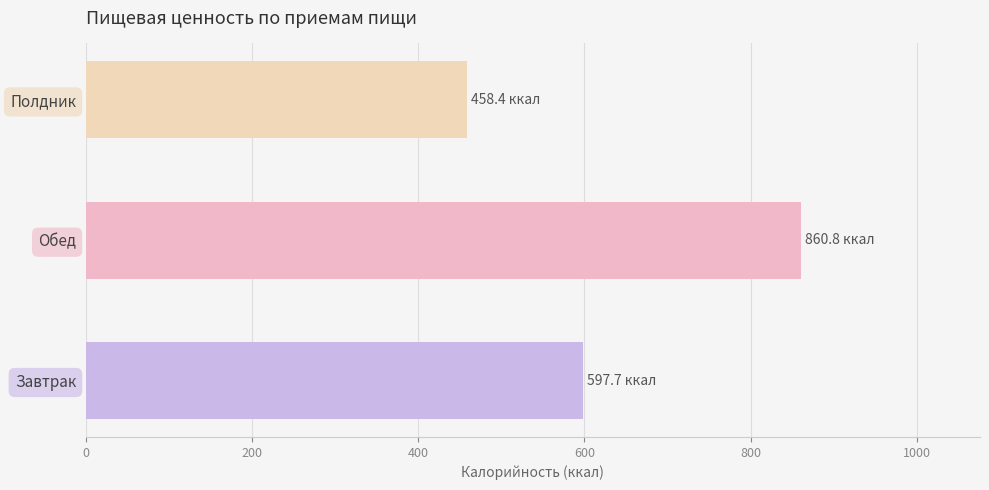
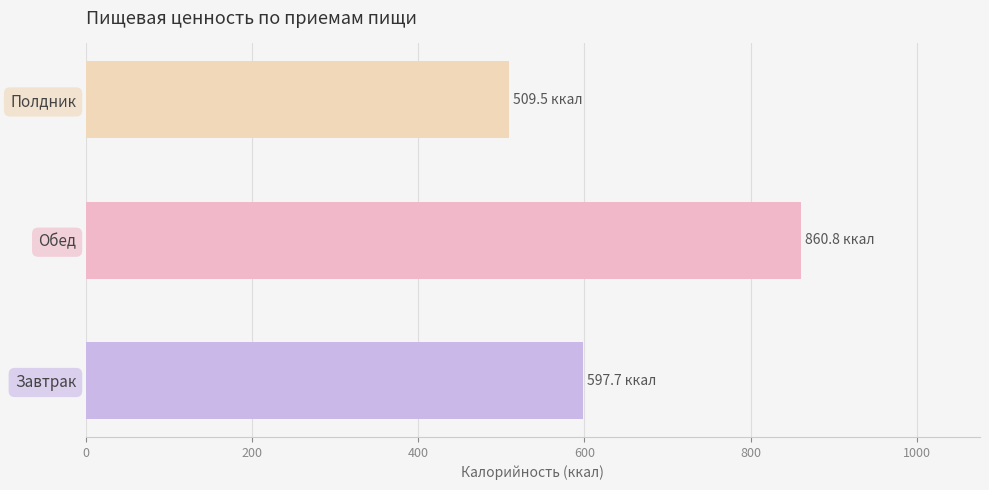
Полдник: 458.4 -> 509.5
